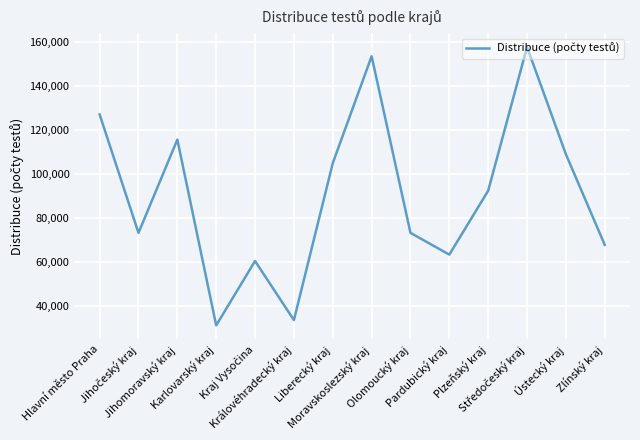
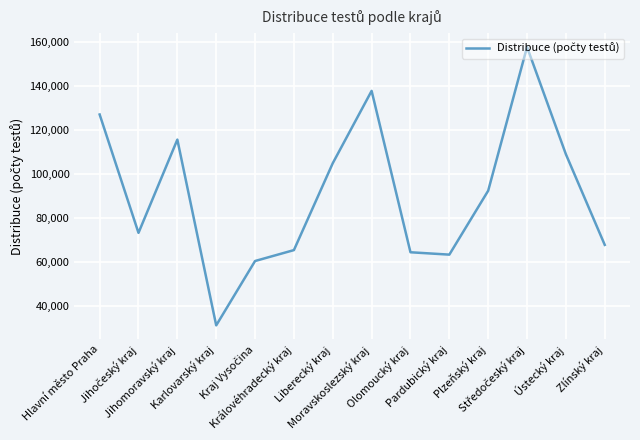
Královéhradecký kraj: 34,000 -> 65,000
Moravskoslezský kraj: 154,000 -> 138,000
Olomoucký kraj: 73,000 -> 64,000
